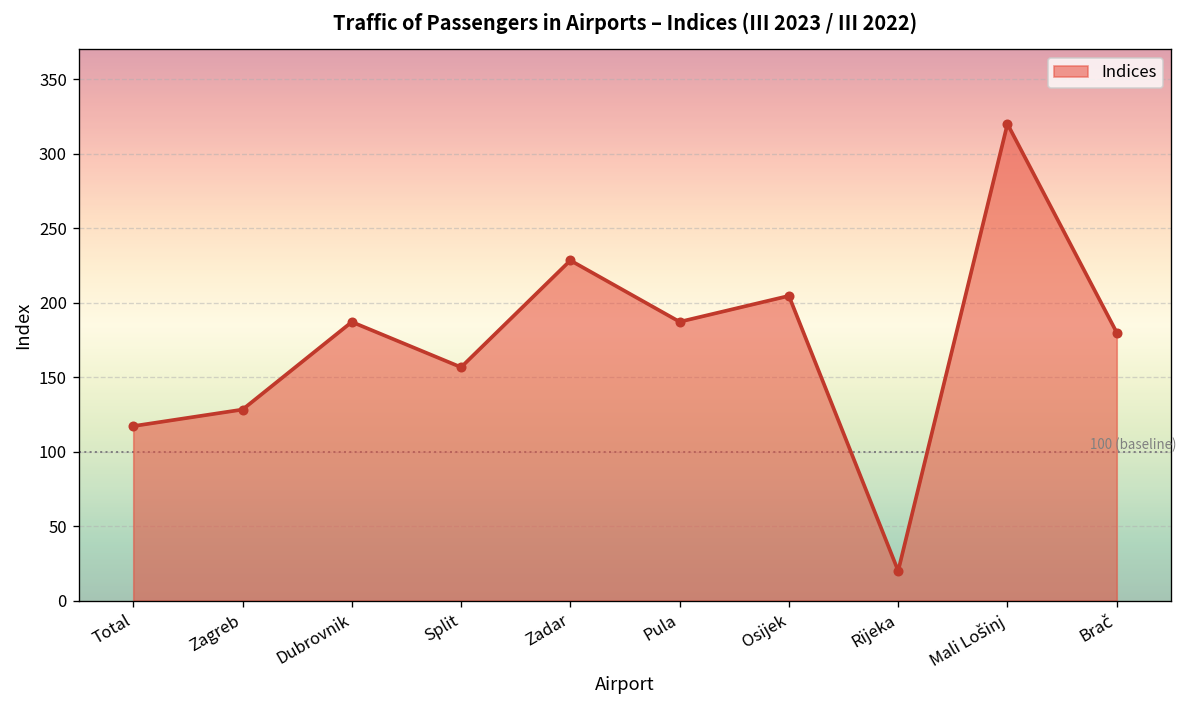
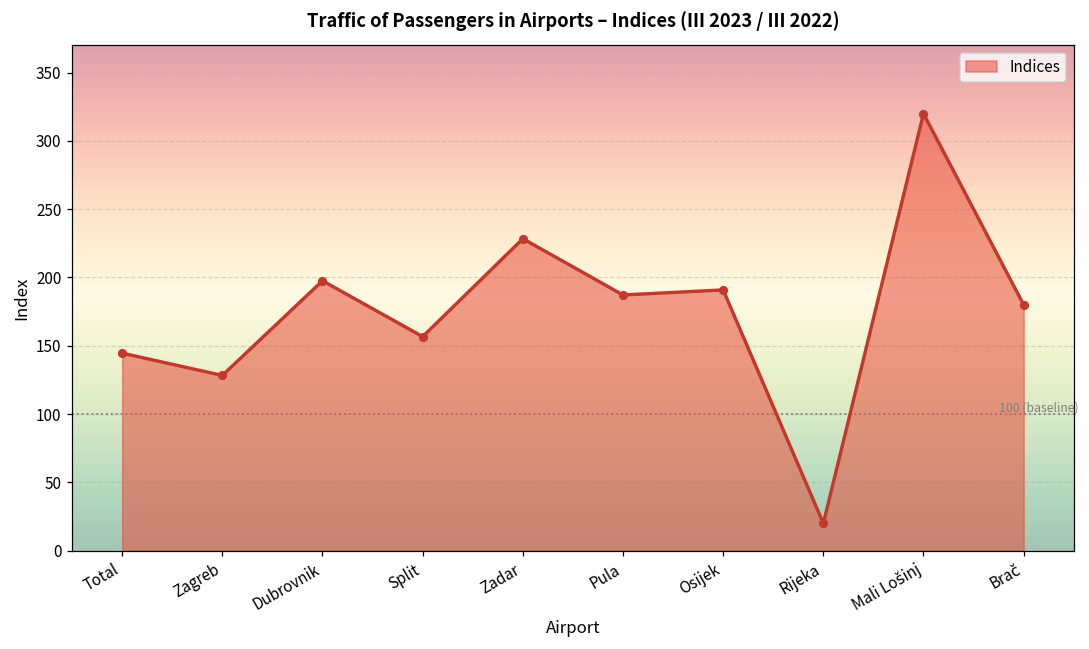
Total: 117 -> 145
Dubrovnik: 187 -> 198
Osijek: 205 -> 191
